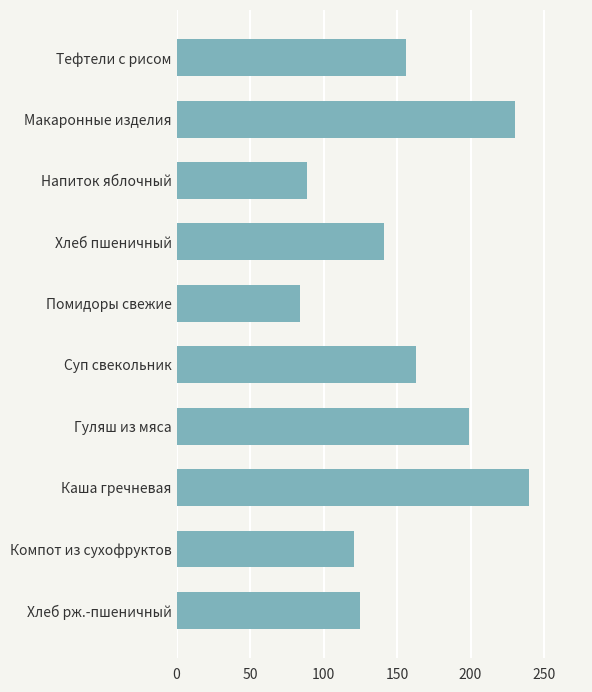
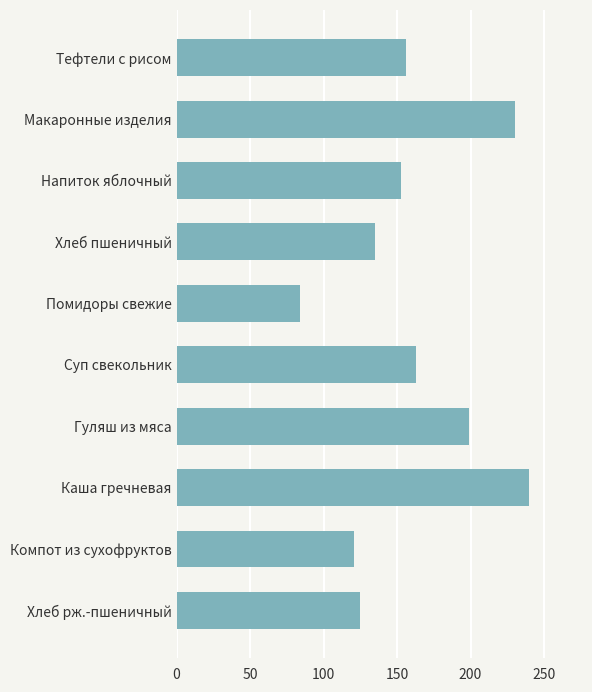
Напиток яблочный: 89 -> 153
Хлеб пшеничный: 141 -> 135
